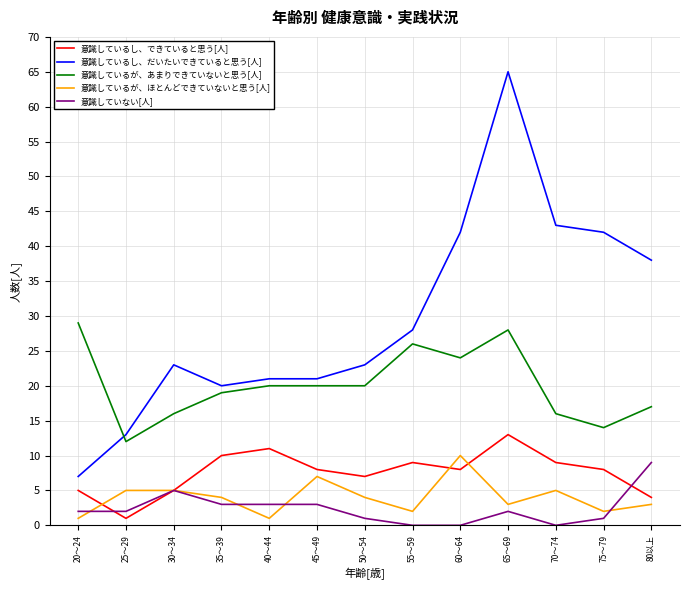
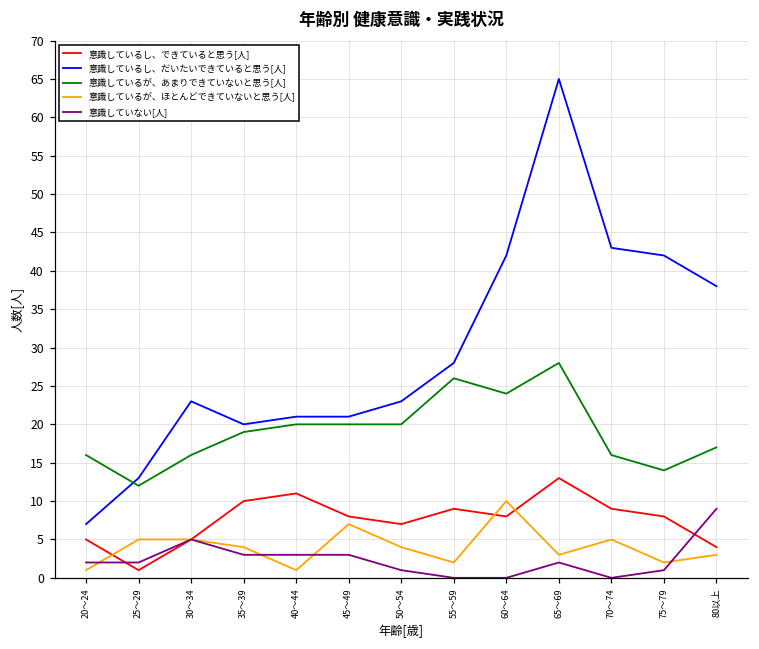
意識しているが、あまりできていないと思う[人], 20～24: 29 -> 16
